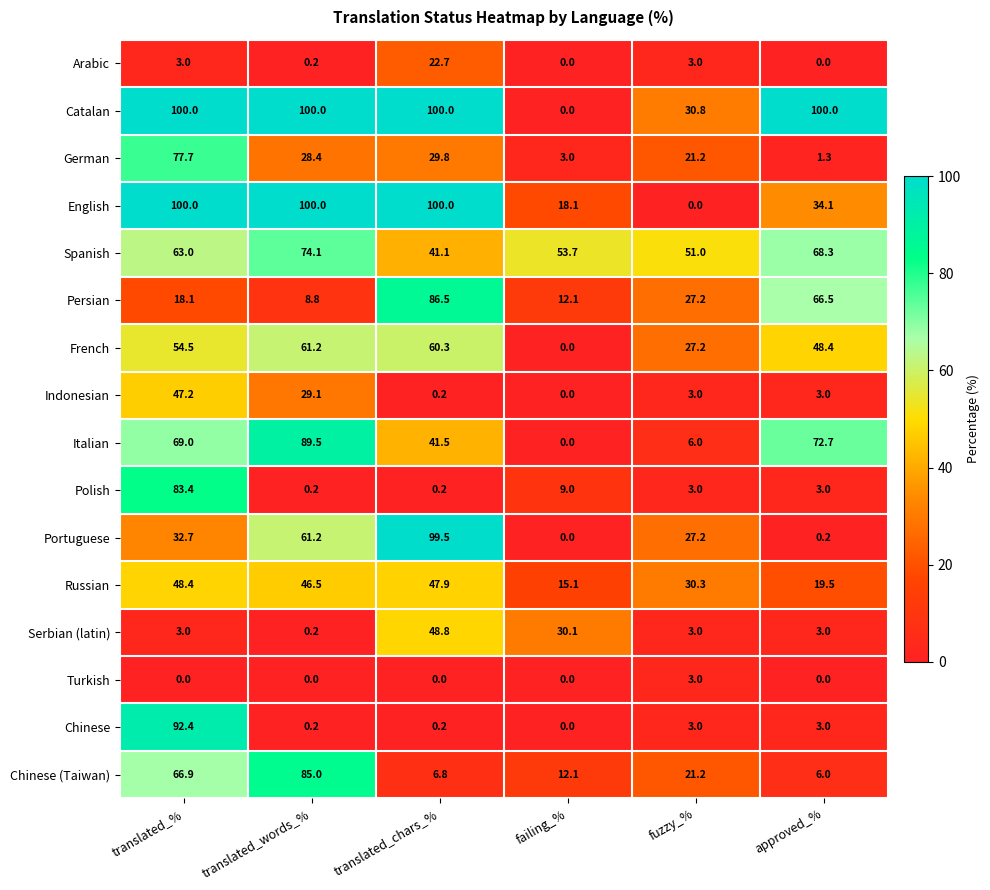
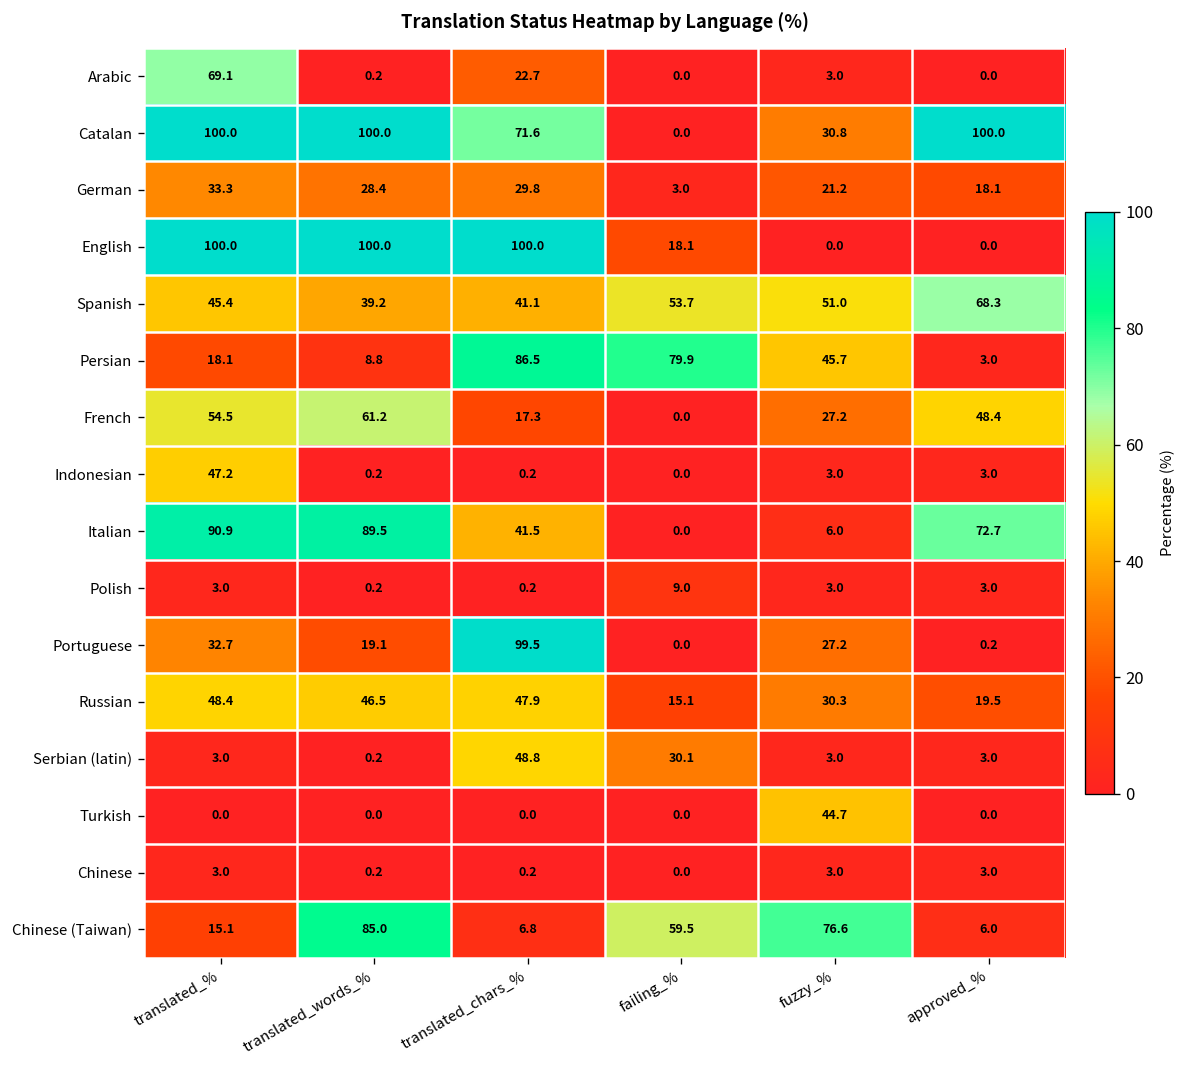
Arabic, translated_%: 3.0 -> 69.1
Catalan, translated_chars_%: 100.0 -> 71.6
German, translated_%: 77.7 -> 33.3
German, approved_%: 1.3 -> 18.1
English, approved_%: 34.1 -> 0.0
Spanish, translated_%: 63.0 -> 45.4
Spanish, translated_words_%: 74.1 -> 39.2
Persian, failing_%: 12.1 -> 79.9
Persian, fuzzy_%: 27.2 -> 45.7
Persian, approved_%: 66.5 -> 3.0
French, translated_chars_%: 60.3 -> 17.3
Indonesian, translated_words_%: 29.1 -> 0.2
Italian, translated_%: 69.0 -> 90.9
Polish, translated_%: 83.4 -> 3.0
Portuguese, translated_words_%: 61.2 -> 19.1
Turkish, fuzzy_%: 3.0 -> 44.7
Chinese, translated_%: 92.4 -> 3.0
Chinese (Taiwan), translated_%: 66.9 -> 15.1
Chinese (Taiwan), failing_%: 12.1 -> 59.5
Chinese (Taiwan), fuzzy_%: 21.2 -> 76.6
